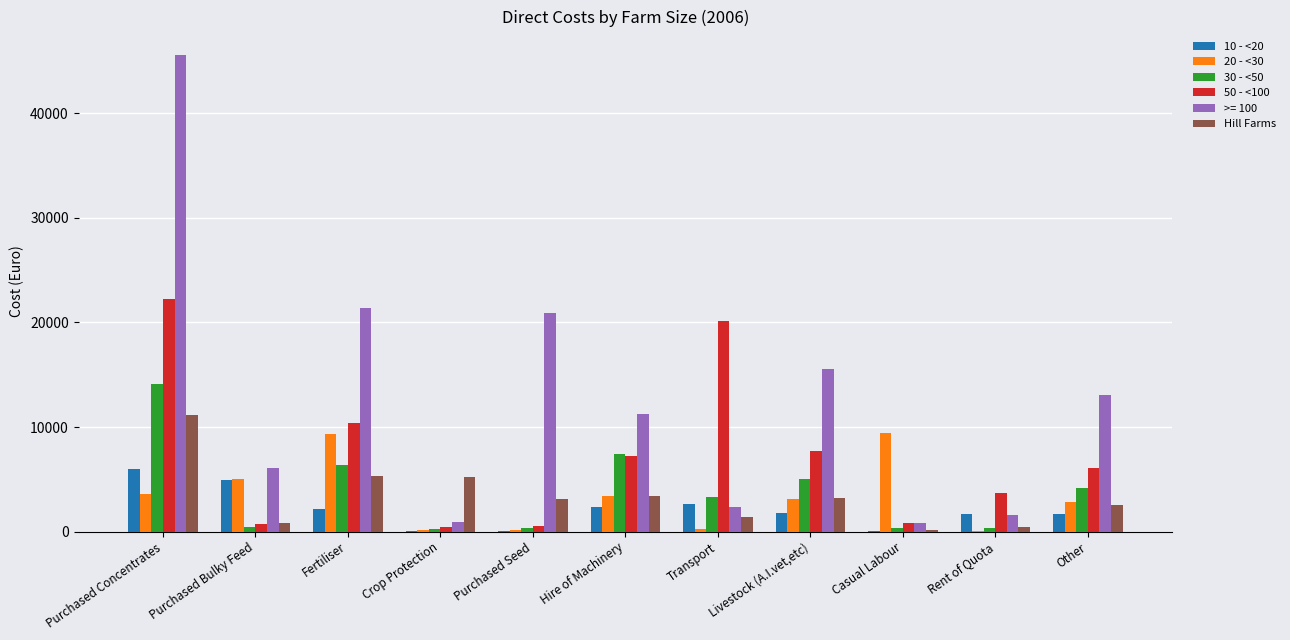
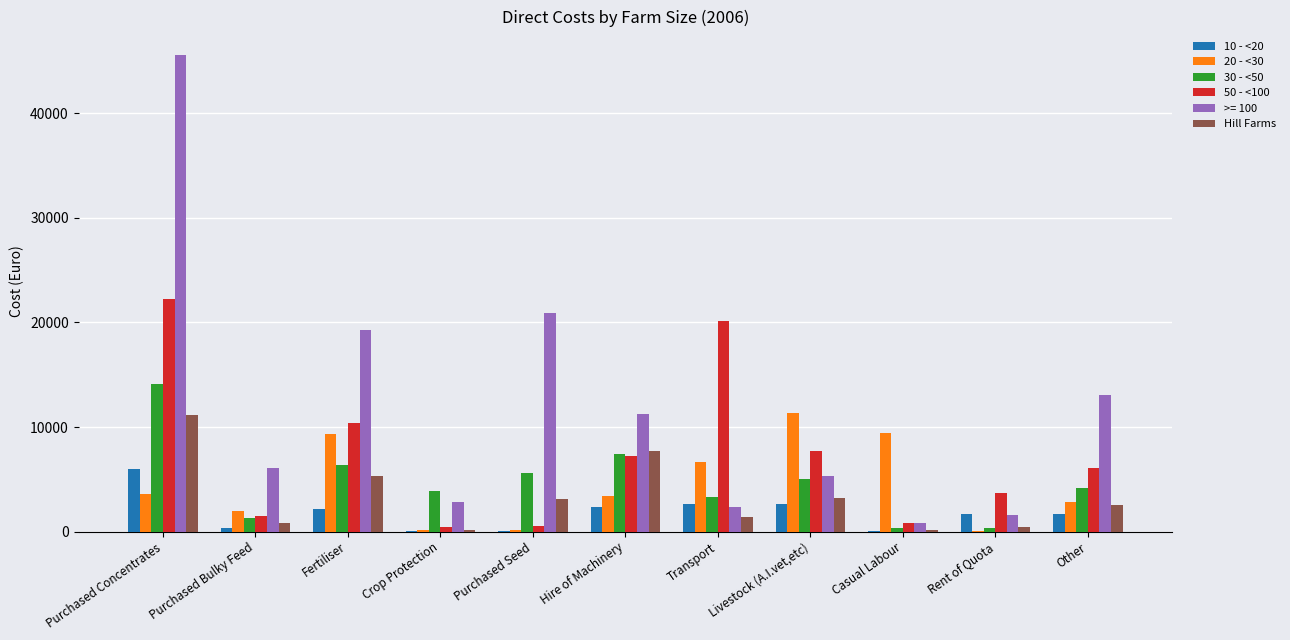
10 - <20, Purchased Bulky Feed: 4900 -> 300
20 - <30, Purchased Bulky Feed: 5000 -> 1900
30 - <50, Purchased Bulky Feed: 400 -> 1300
50 - <100, Purchased Bulky Feed: 700 -> 1500
>= 100, Fertiliser: 21400 -> 19200
30 - <50, Crop Protection: 300 -> 3900
>= 100, Crop Protection: 900 -> 2800
Hill Farms, Crop Protection: 5200 -> 100
30 - <50, Purchased Seed: 400 -> 5600
Hill Farms, Hire of Machinery: 3400 -> 7700
20 - <30, Transport: 300 -> 6700
10 - <20, Livestock (A.I.vet,etc): 1700 -> 2700
20 - <30, Livestock (A.I.vet,etc): 3100 -> 11400
>= 100, Livestock (A.I.vet,etc): 15500 -> 5300
